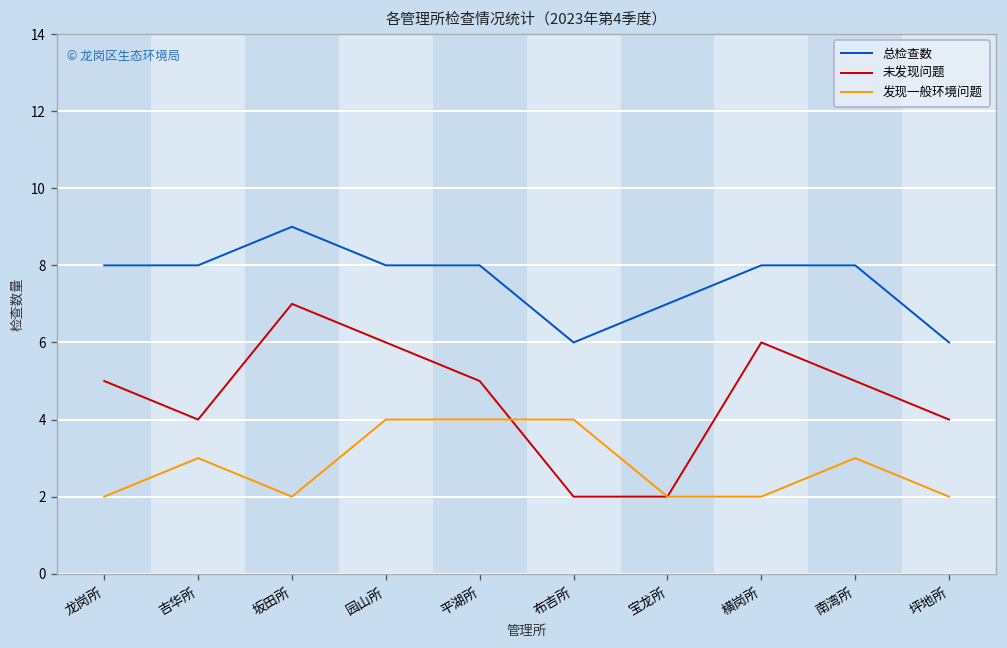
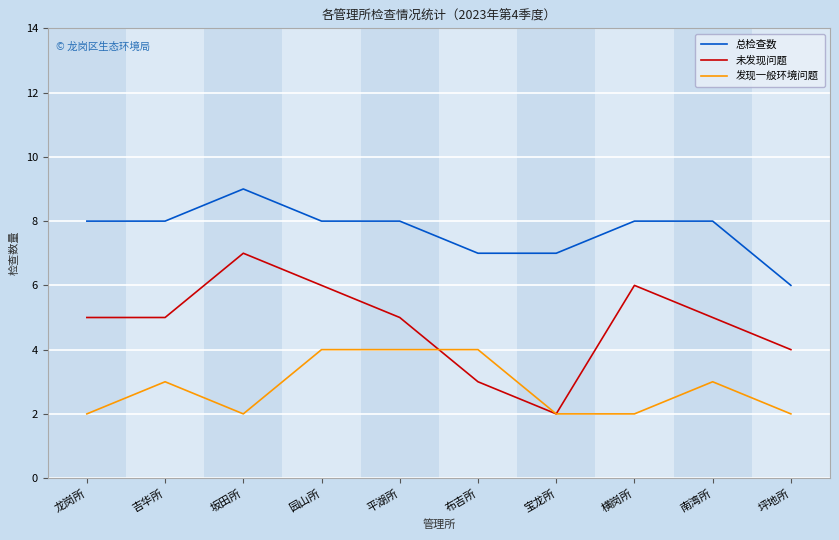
未发现问题, 吉华所: 4 -> 5
总检查数, 布吉所: 6 -> 7
未发现问题, 布吉所: 2 -> 3
